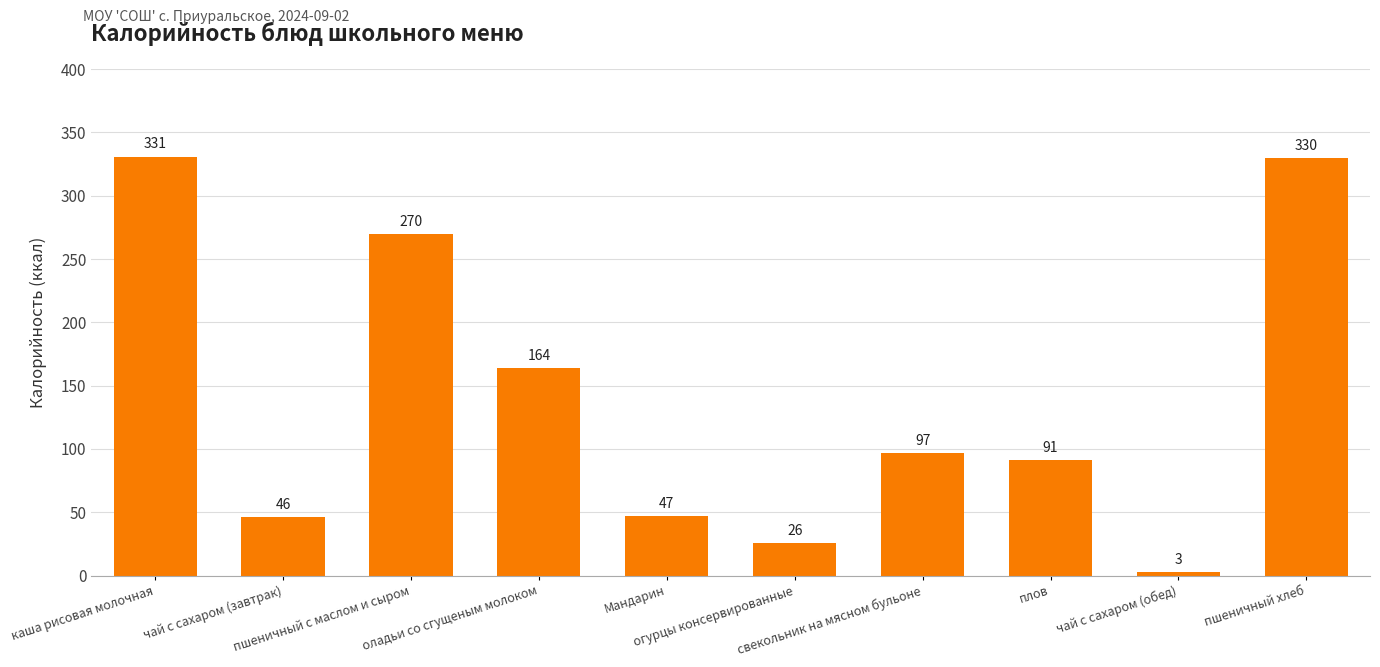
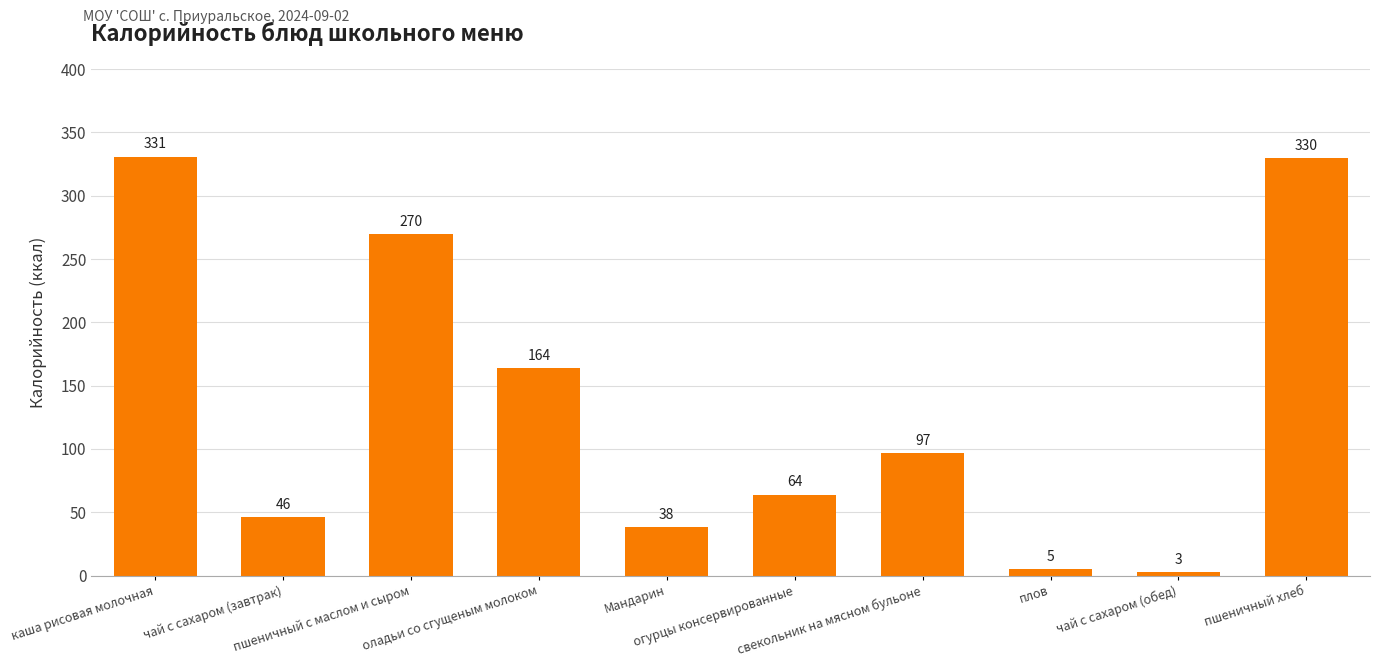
Мандарин: 47 -> 38
огурцы консервированные: 26 -> 64
плов: 91 -> 5
